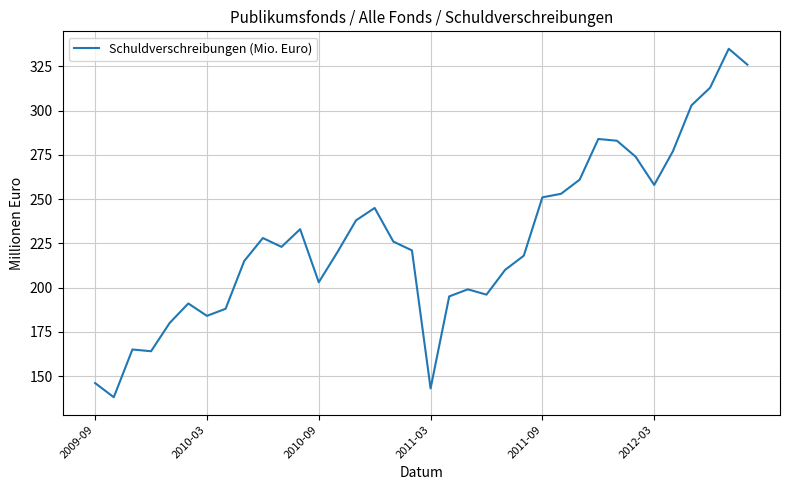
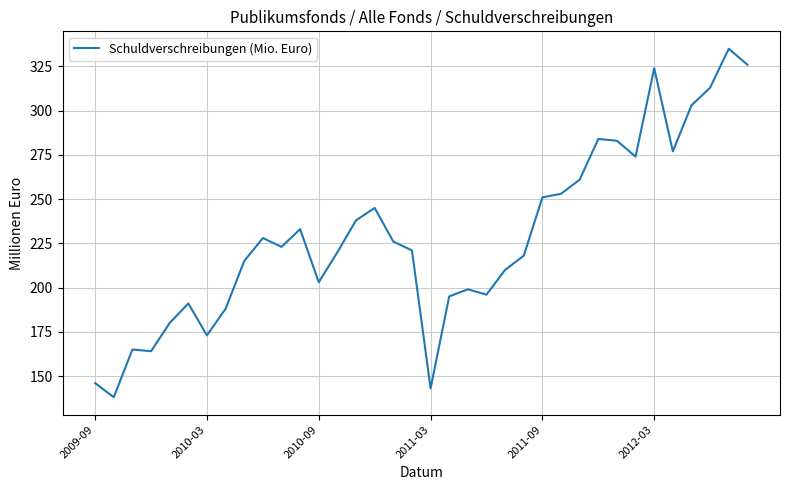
2010-03: 184 -> 173
2012-03: 258 -> 324
